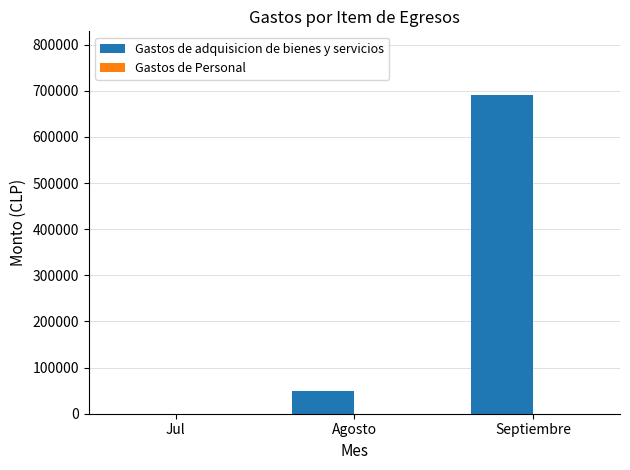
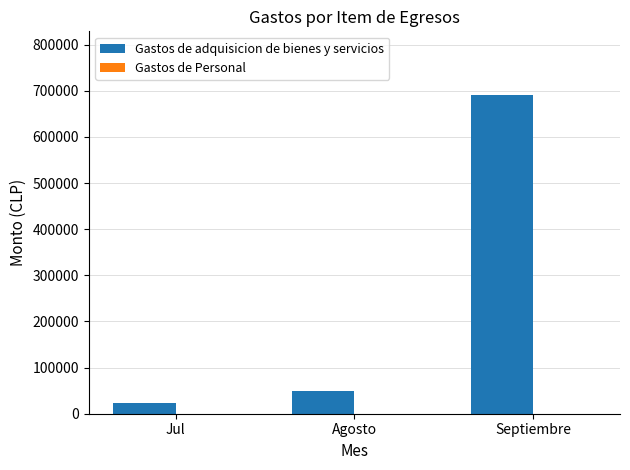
Gastos de adquisicion de bienes y servicios, Jul: 0 -> 20000
